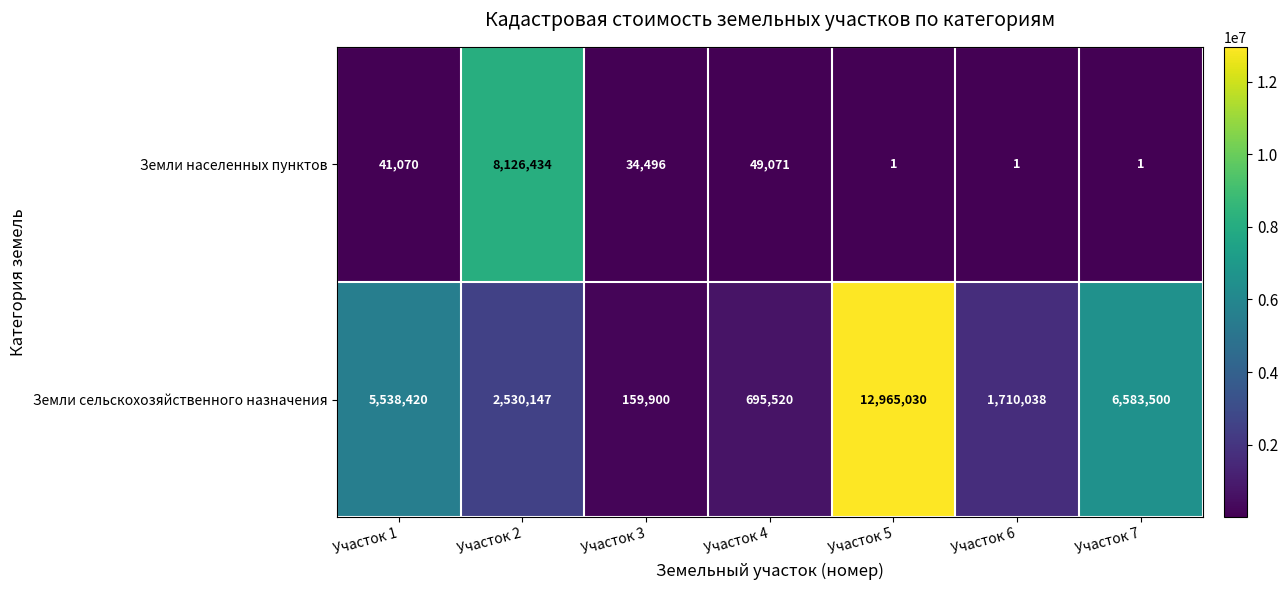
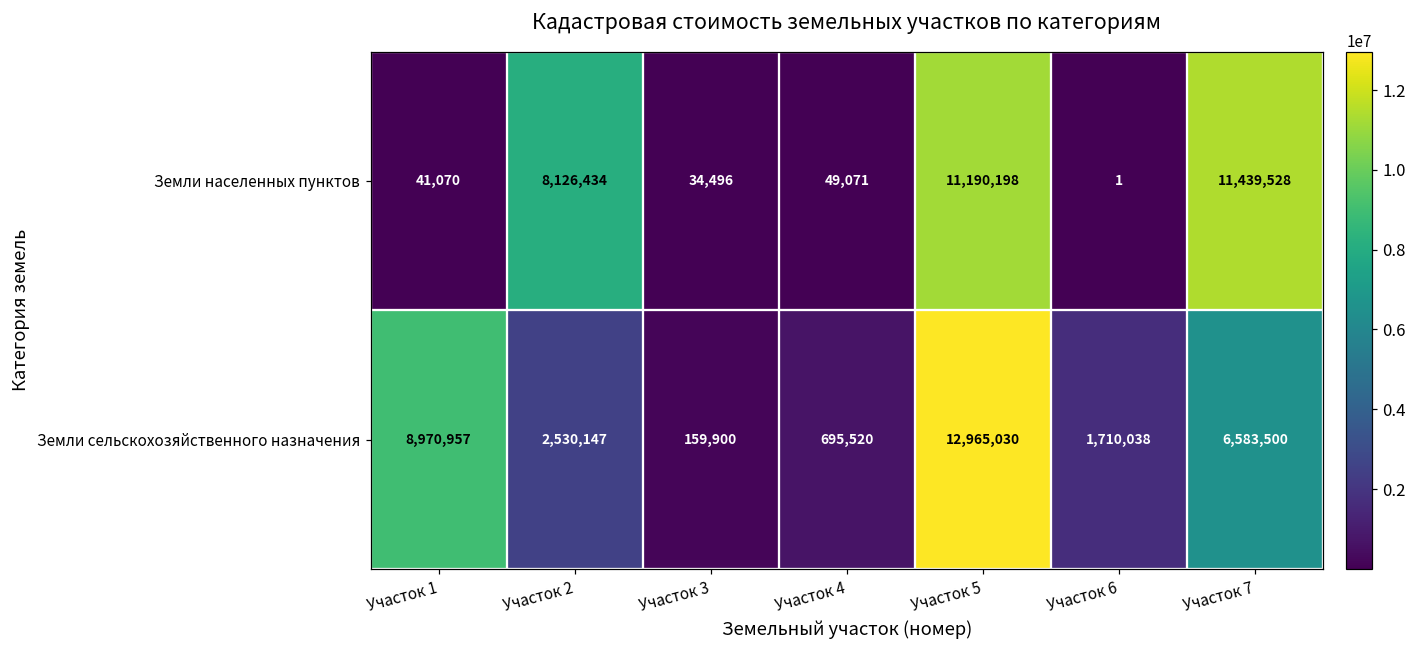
Земли населенных пунктов, Участок 5: 1 -> 11,190,198
Земли населенных пунктов, Участок 7: 1 -> 11,439,528
Земли сельскохозяйственного назначения, Участок 1: 5,538,420 -> 8,970,957
